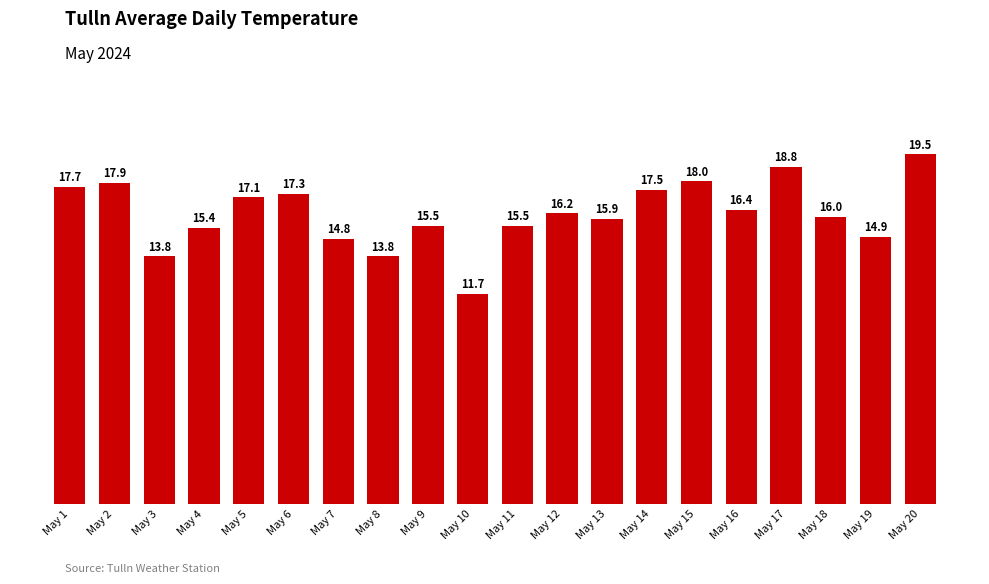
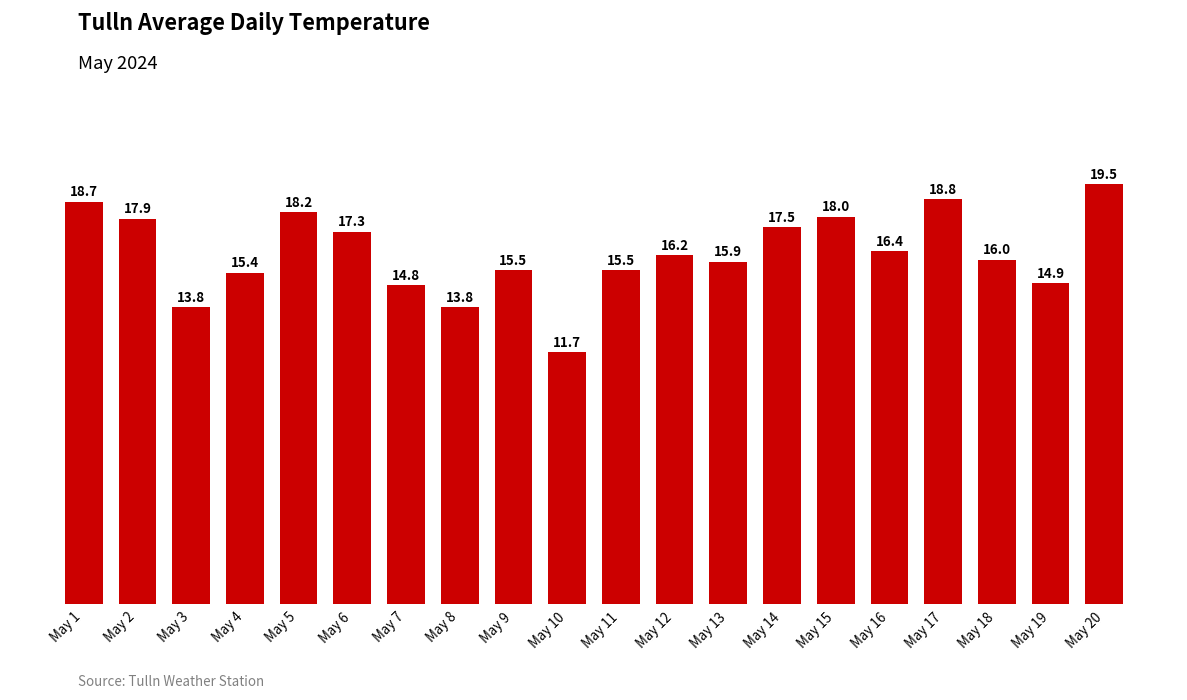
May 1: 17.7 -> 18.7
May 5: 17.1 -> 18.2
